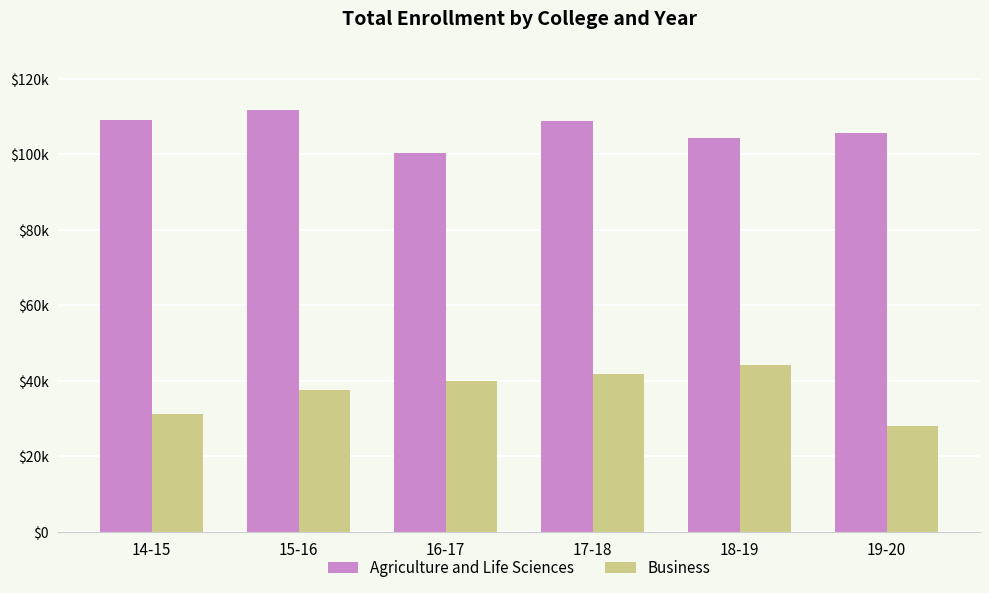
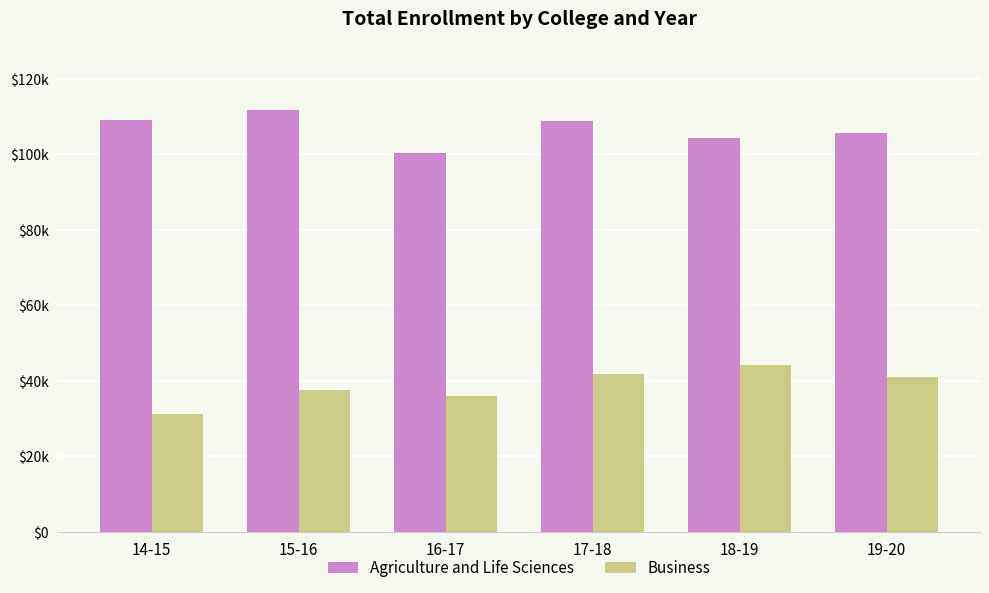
Business, 16-17: $40000 -> $36000
Business, 19-20: $28000 -> $41000
